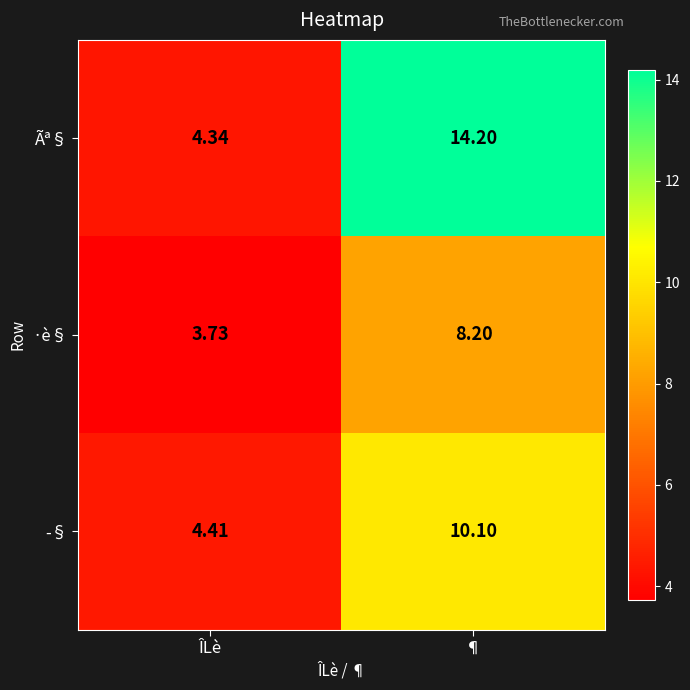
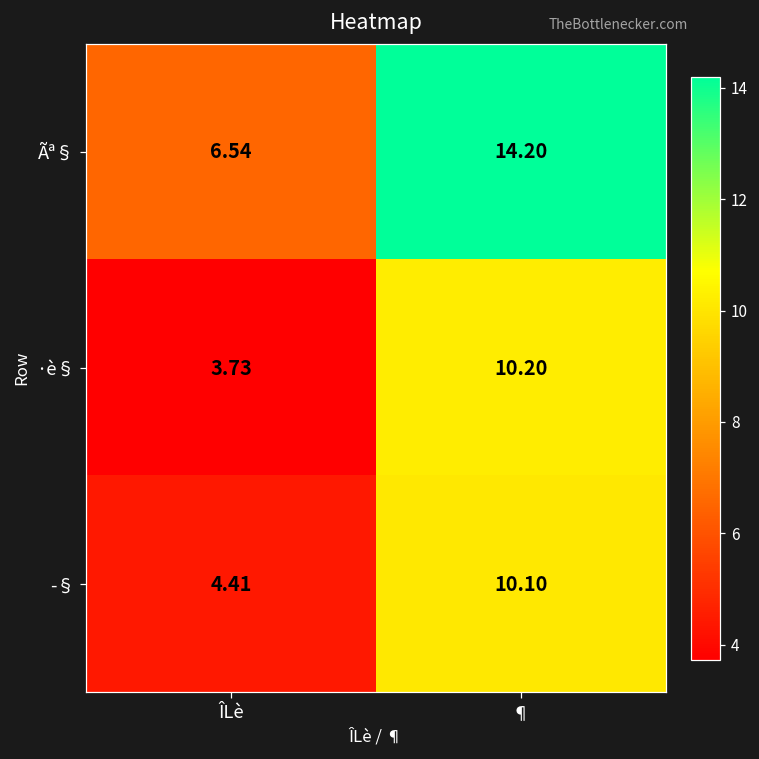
Ãª§, ÎLè: 4.34 -> 6.54
·è§, ¶: 8.20 -> 10.20
